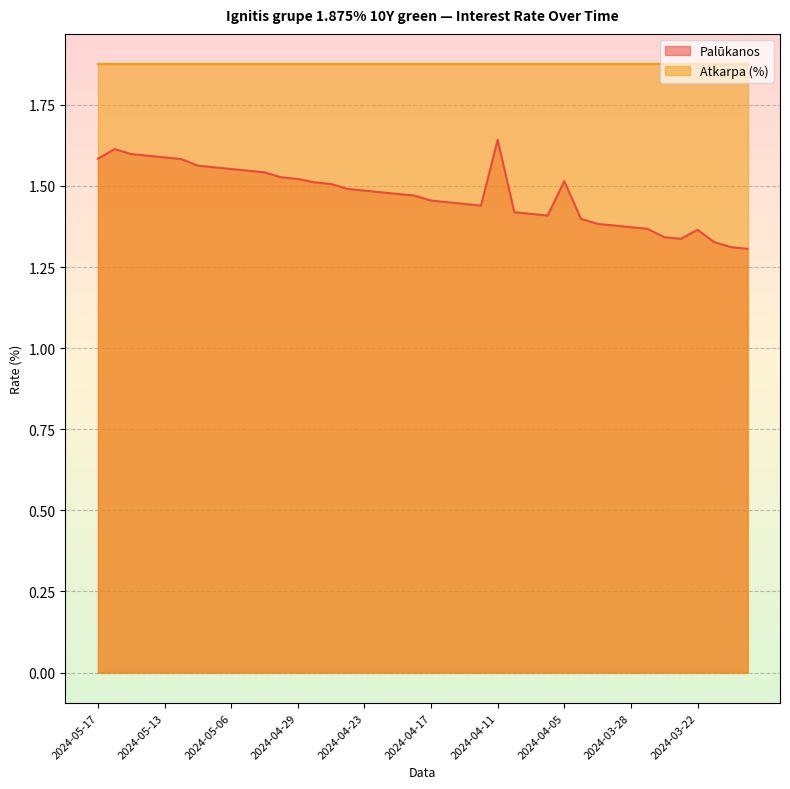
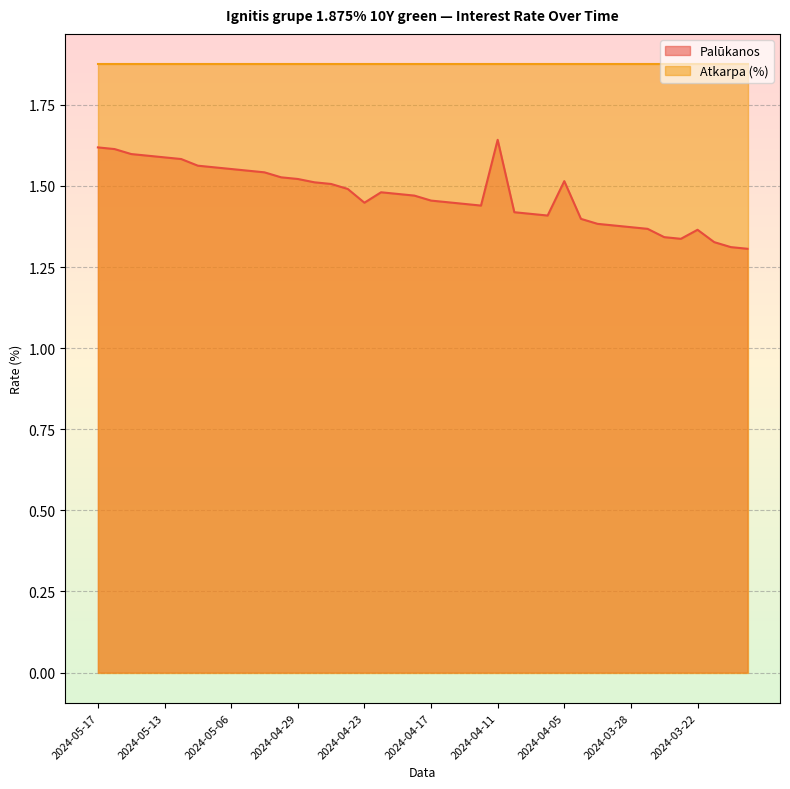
Palūkanos, 2024-05-17: 1.58 -> 1.62
Palūkanos, 2024-04-23: 1.49 -> 1.45
